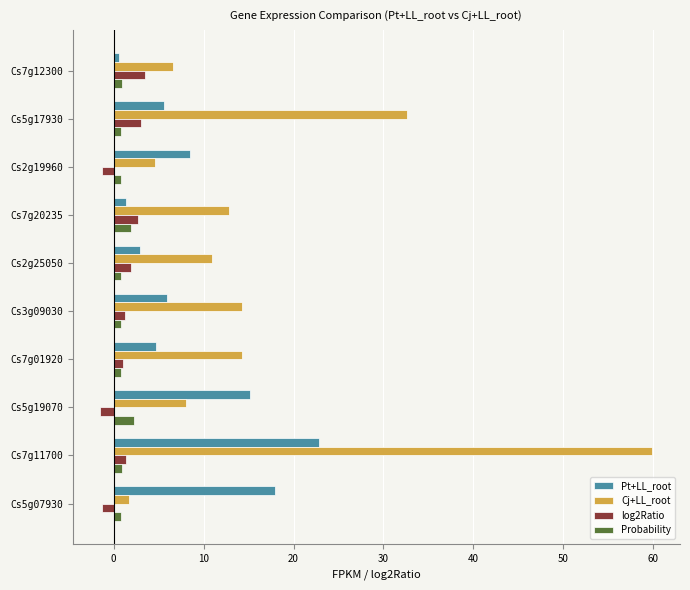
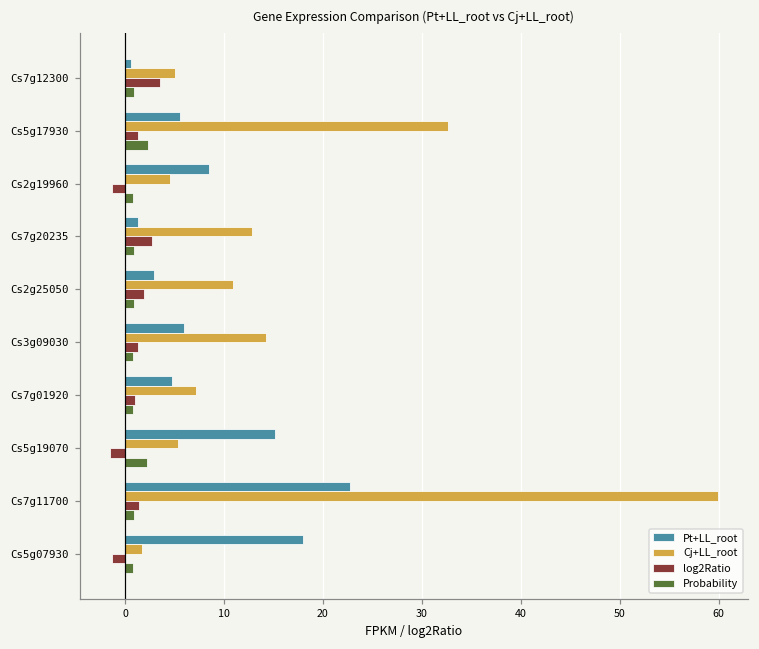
Cj+LL_root, Cs7g12300: 7 -> 5
log2Ratio, Cs5g17930: 3 -> 1
Probability, Cs5g17930: 1 -> 2
Probability, Cs7g20235: 2 -> 1
Cj+LL_root, Cs7g01920: 14 -> 7
Cj+LL_root, Cs5g19070: 8 -> 5
